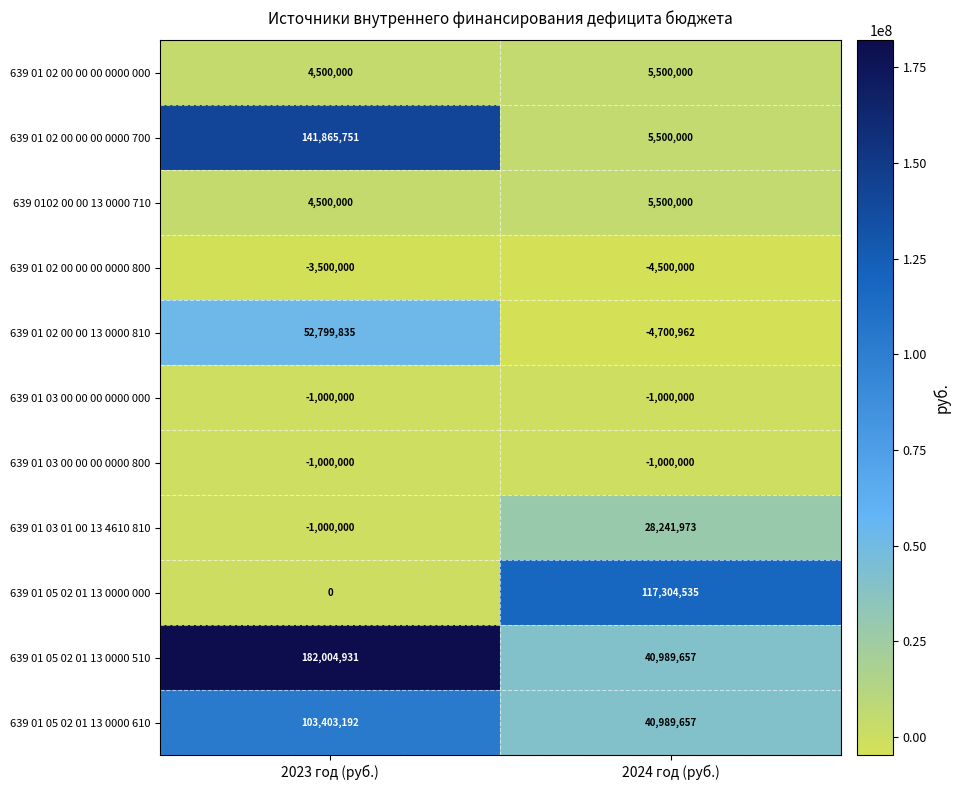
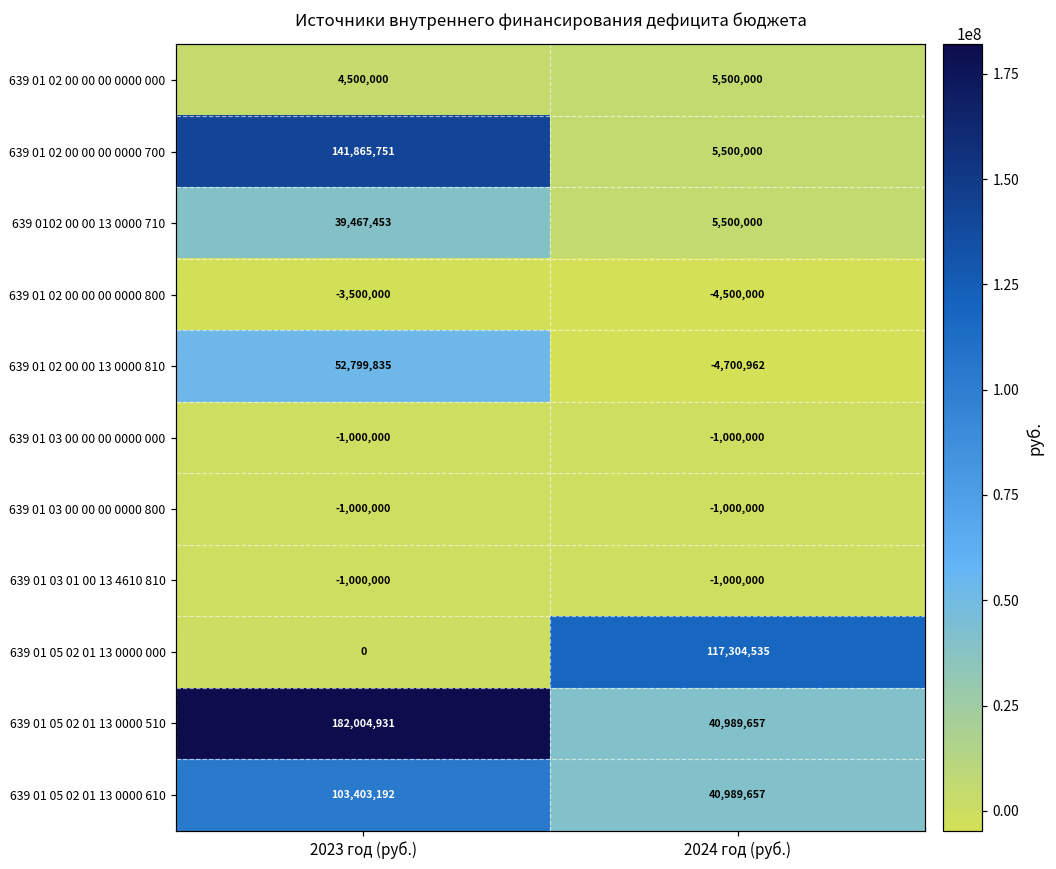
639 0102 00 00 13 0000 710, 2023 год (руб.): 4,500,000 -> 39,467,453
639 01 03 01 00 13 4610 810, 2024 год (руб.): 28,241,973 -> -1,000,000
